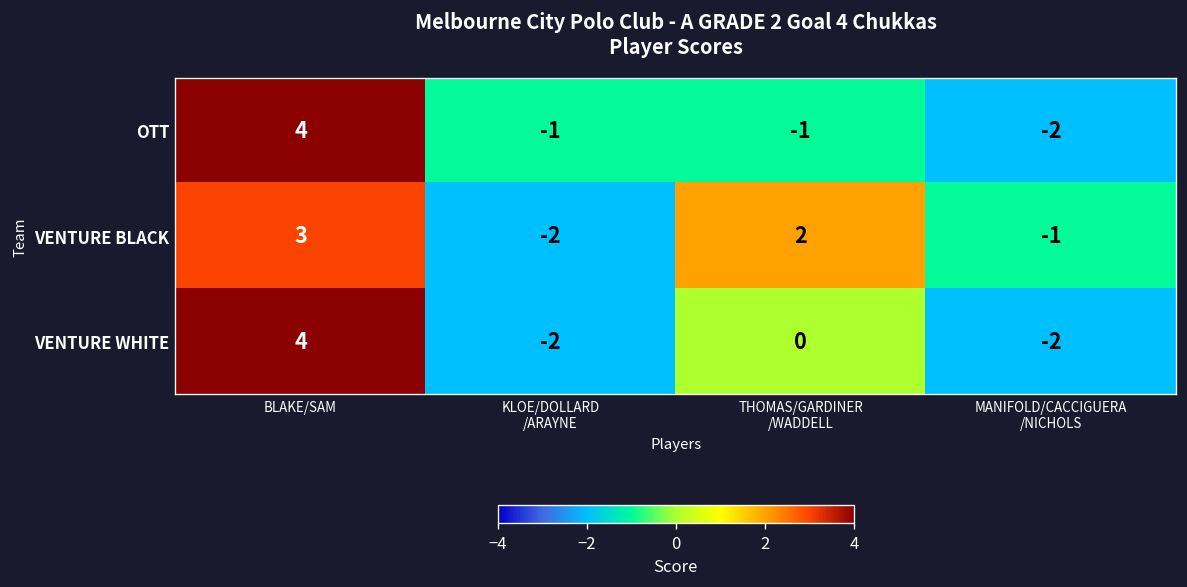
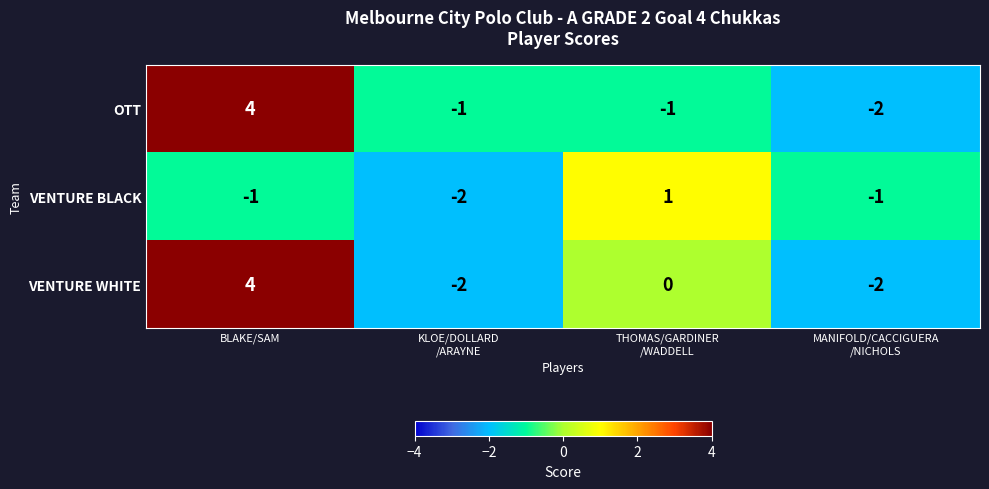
VENTURE BLACK, BLAKE/SAM: 3 -> -1
VENTURE BLACK, THOMAS/GARDINER /WADDELL: 2 -> 1
